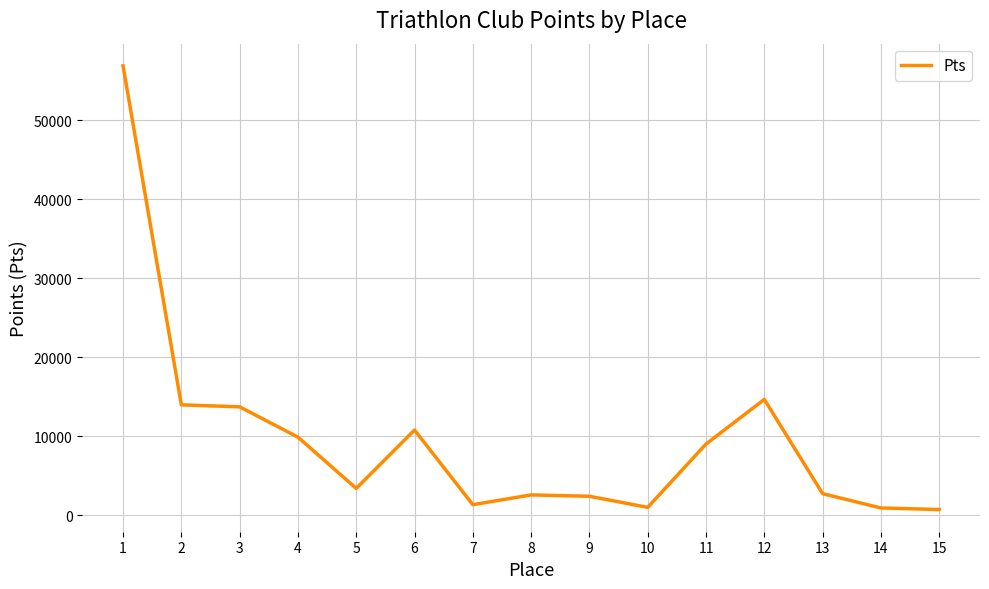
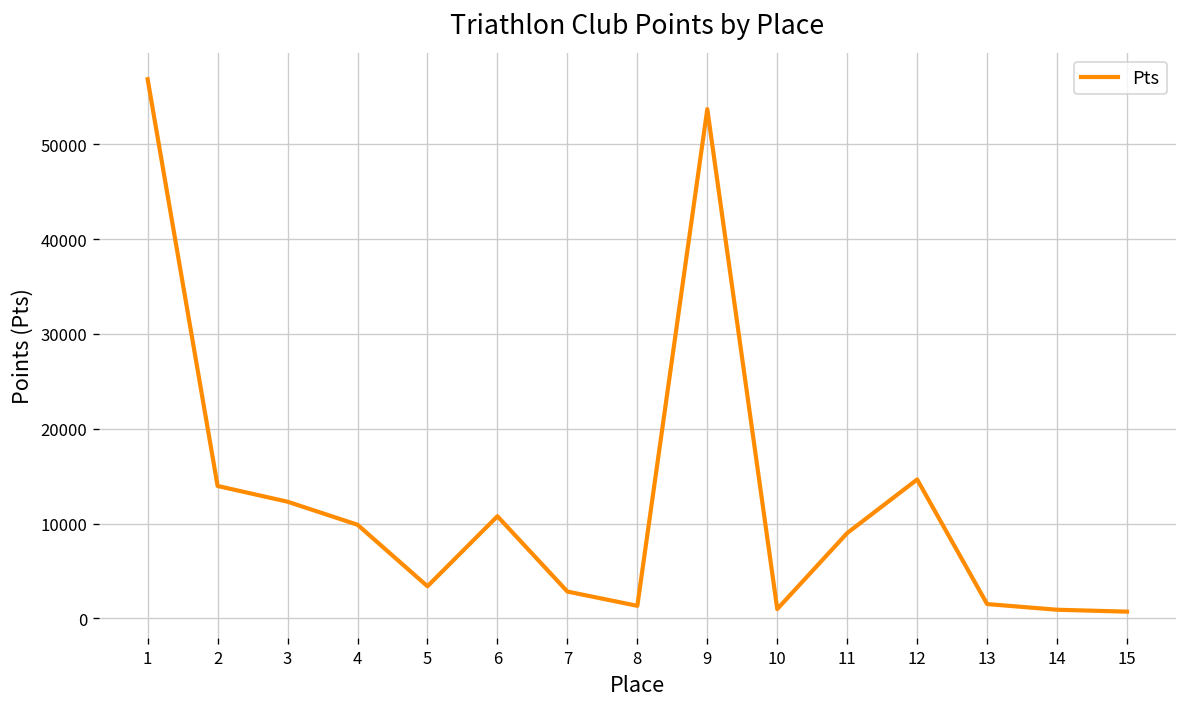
3: 14000 -> 12000
7: 1000 -> 3000
8: 3000 -> 1000
9: 2000 -> 54000
13: 3000 -> 2000
